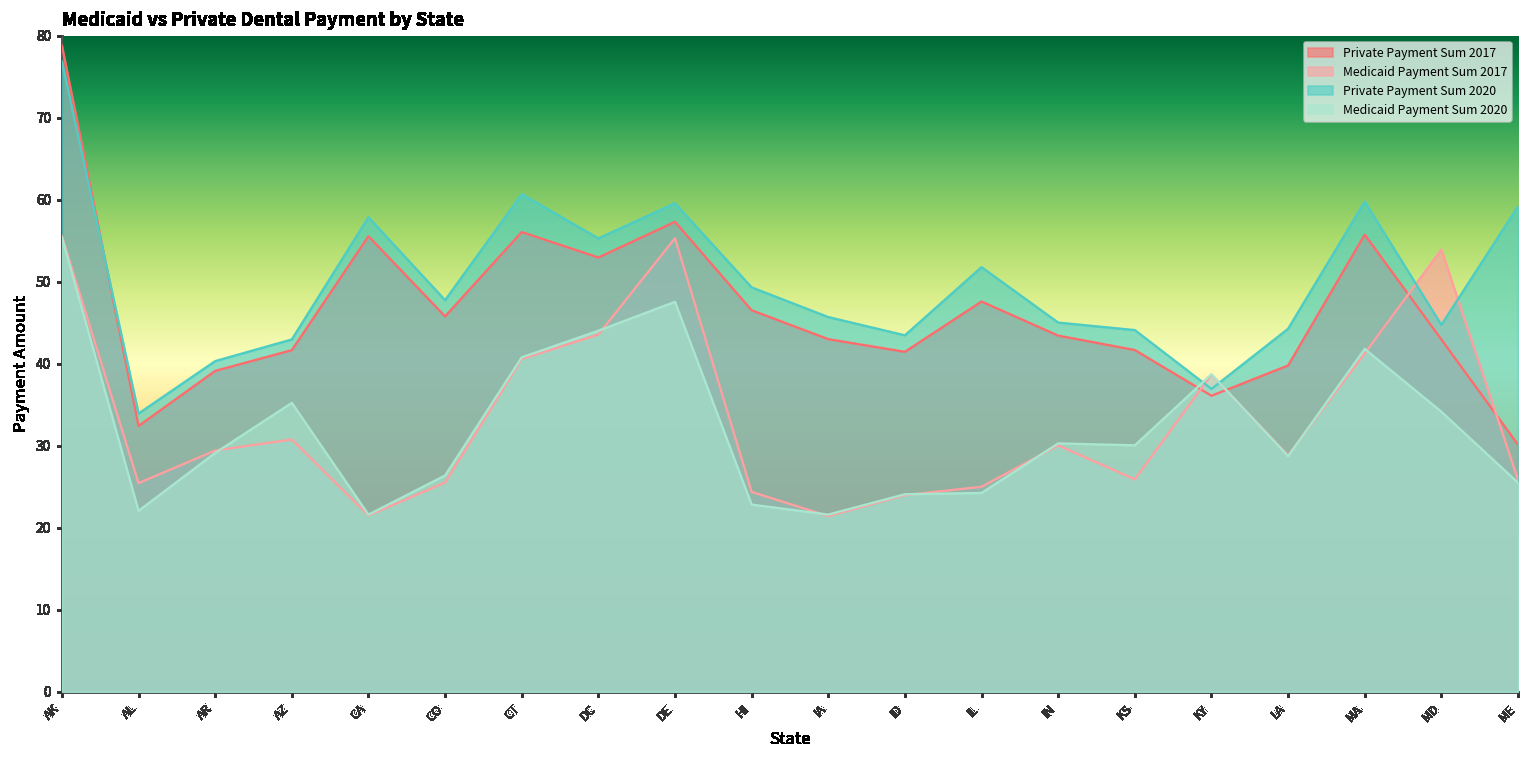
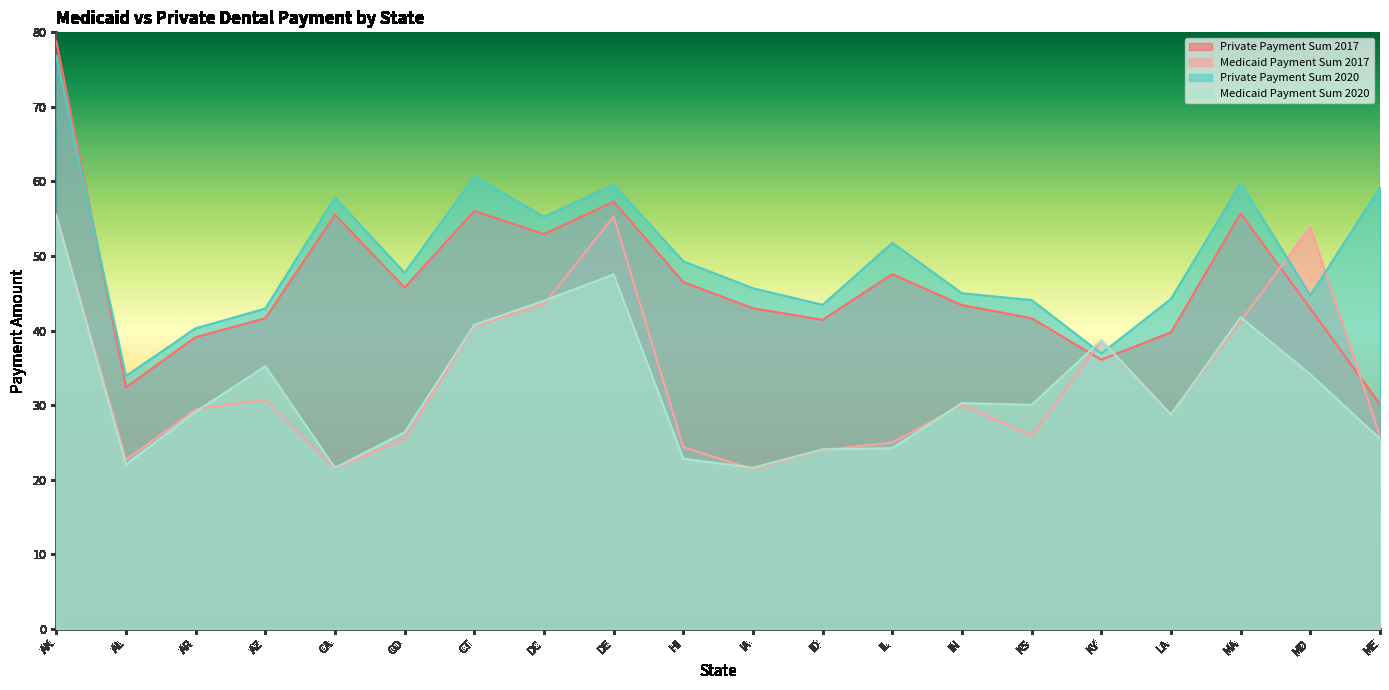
Medicaid Payment Sum 2017, AL: 25 -> 23
